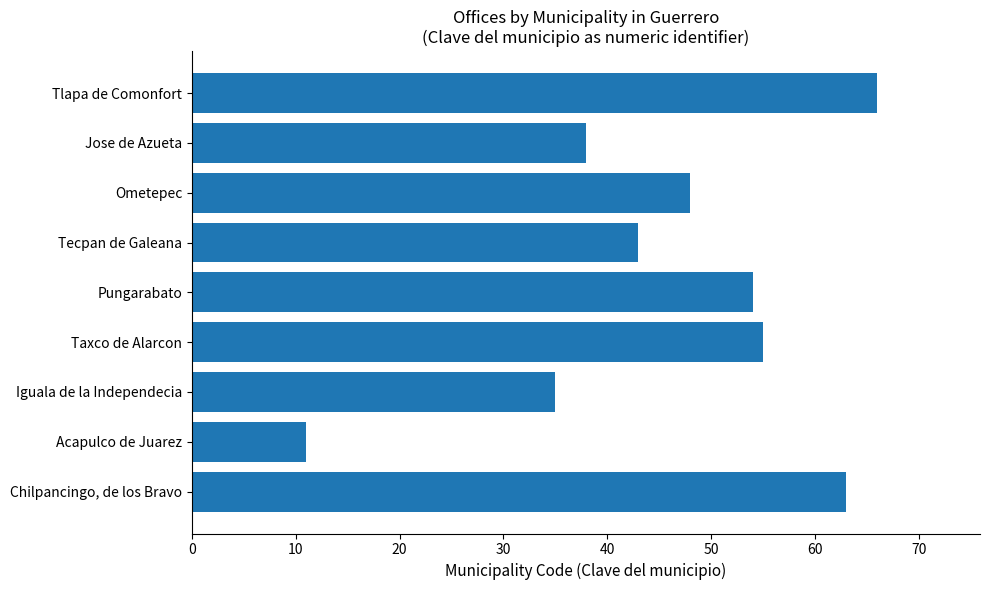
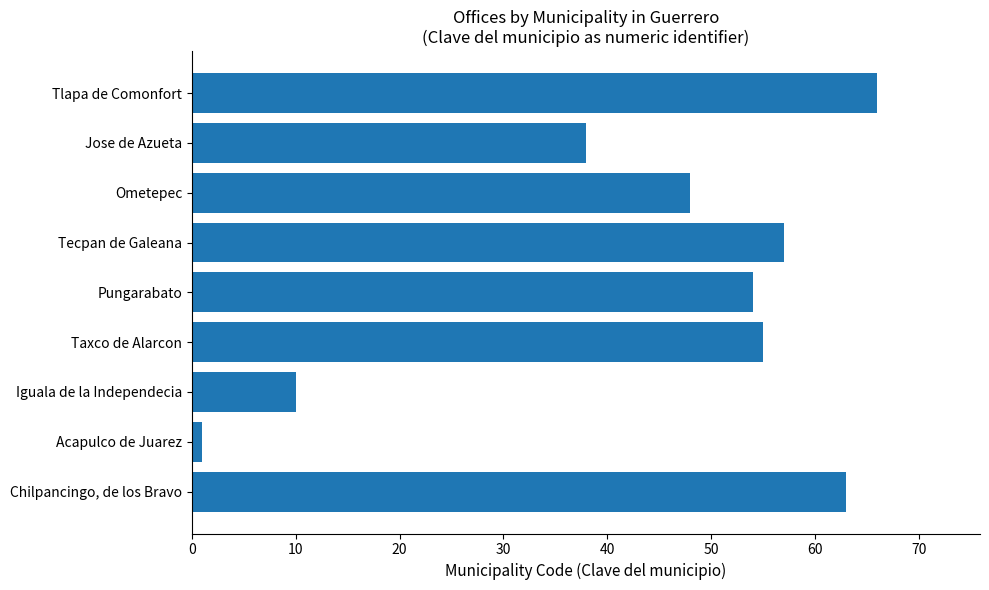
Tecpan de Galeana: 43 -> 57
Iguala de la Independecia: 35 -> 10
Acapulco de Juarez: 11 -> 1
